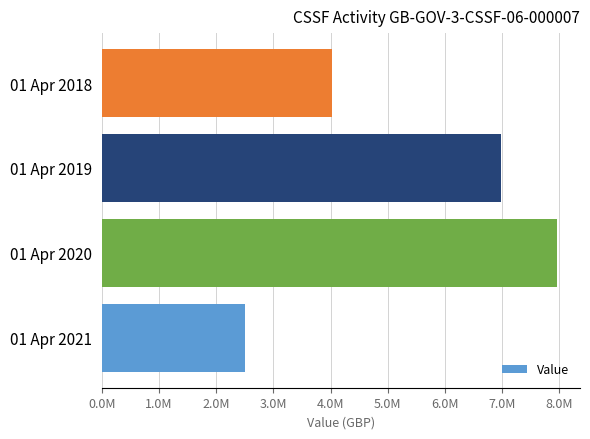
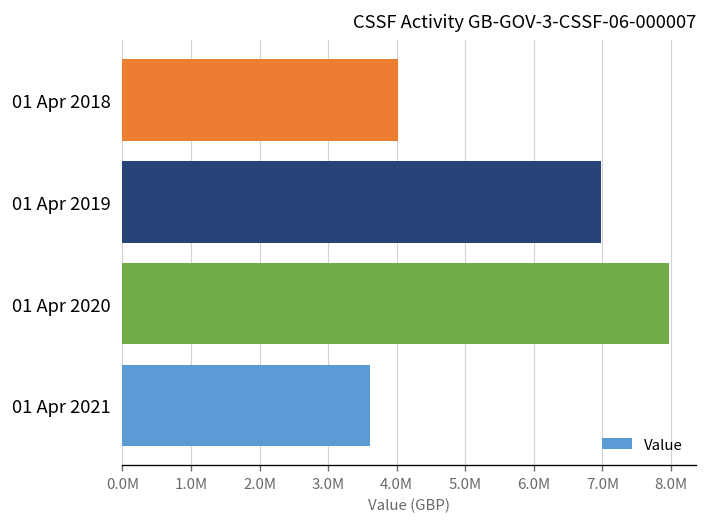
01 Apr 2021: 2500000 -> 3600000
